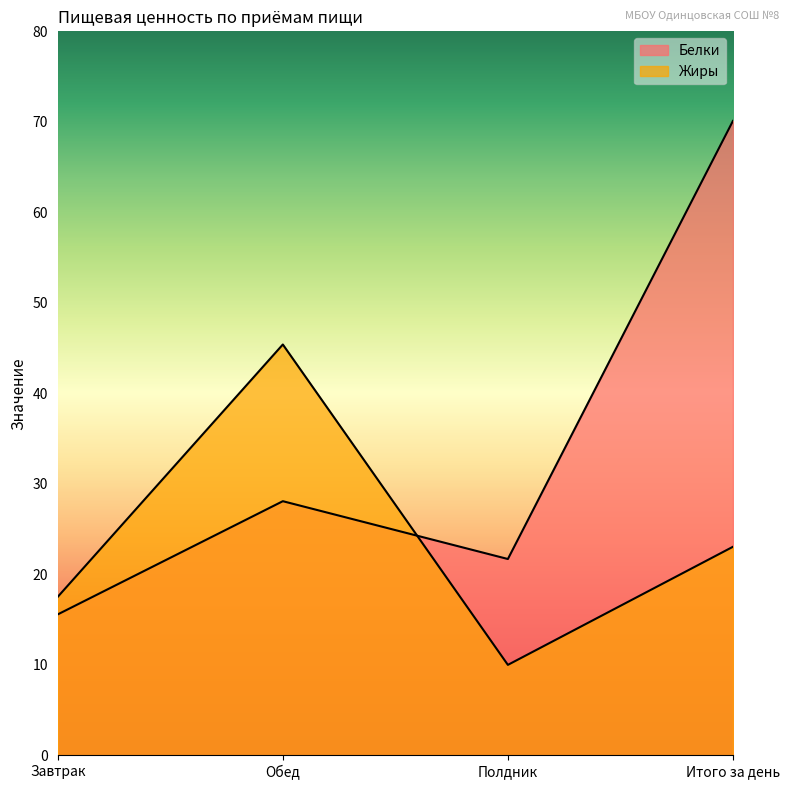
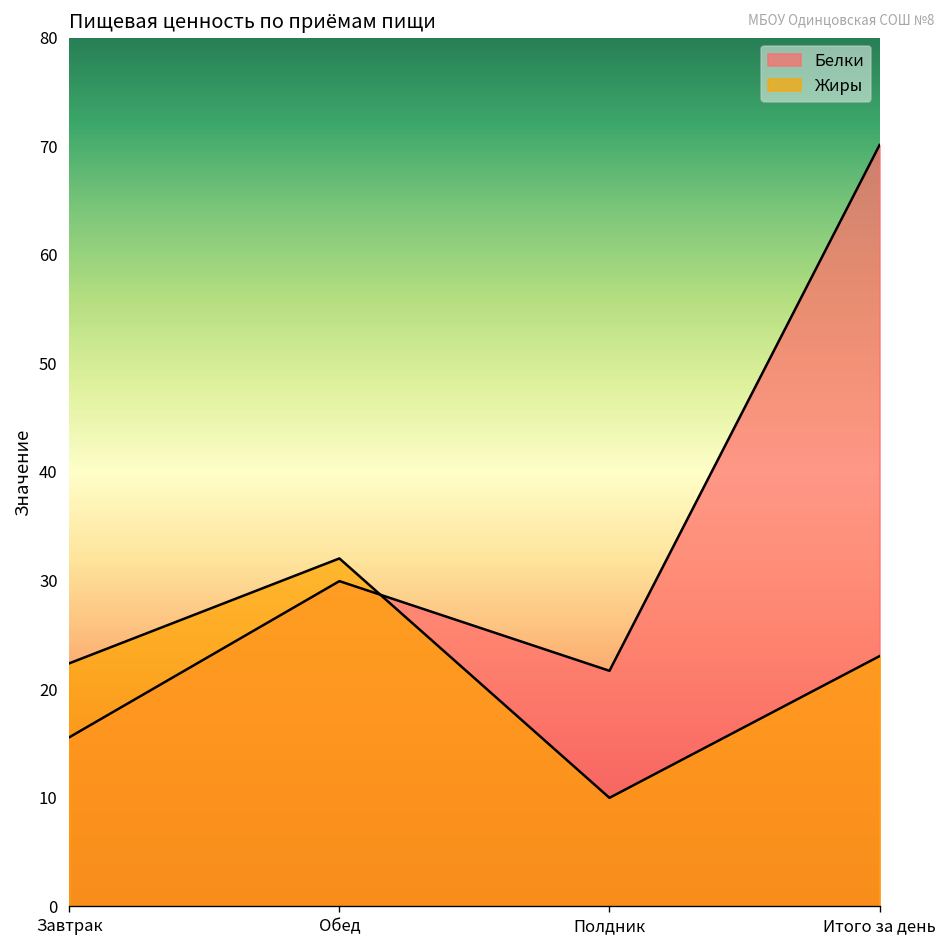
Жиры, Завтрак: 18 -> 22
Белки, Обед: 28 -> 30
Жиры, Обед: 45 -> 32
